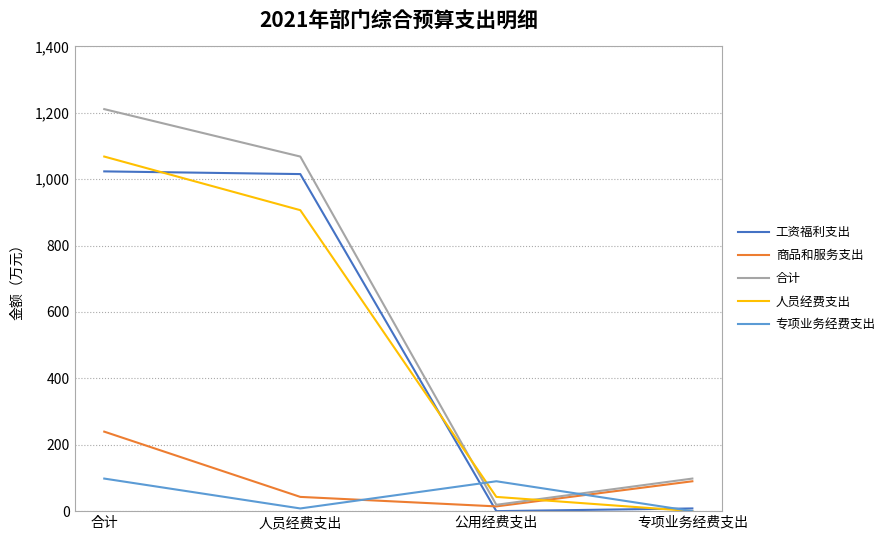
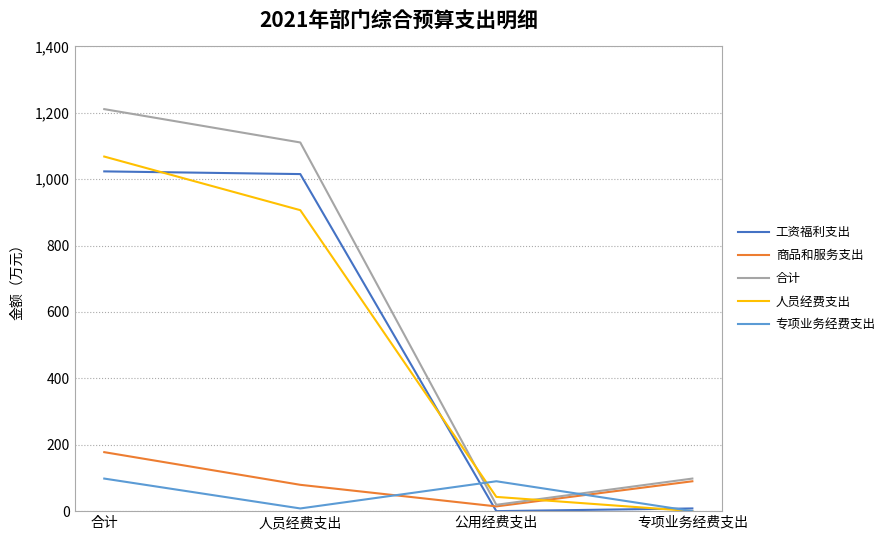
商品和服务支出, 合计: 240 -> 180
商品和服务支出, 人员经费支出: 40 -> 80
合计, 人员经费支出: 1,070 -> 1,110
